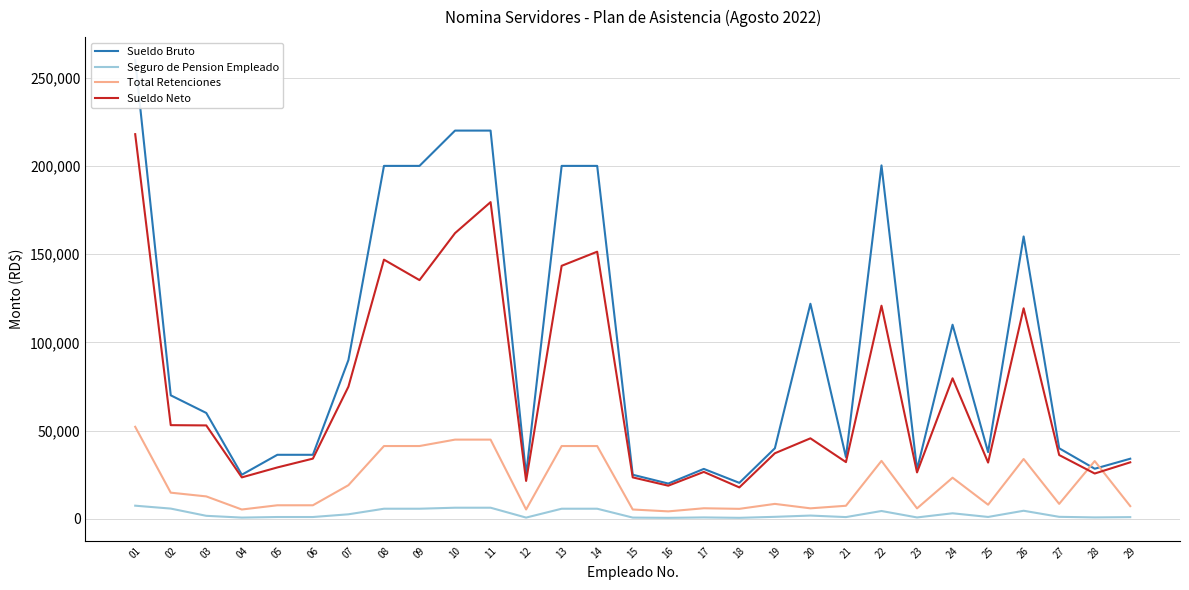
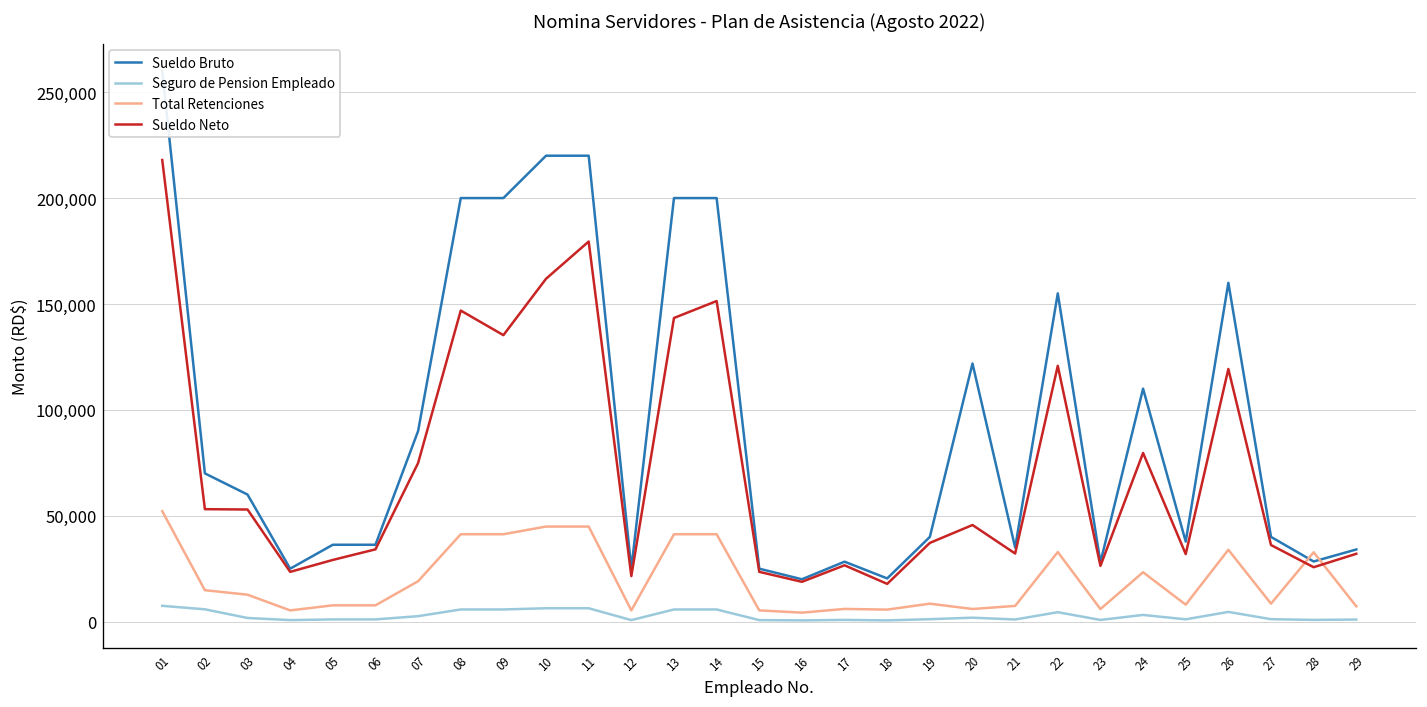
Sueldo Bruto, 22: 200,000 -> 155,000
